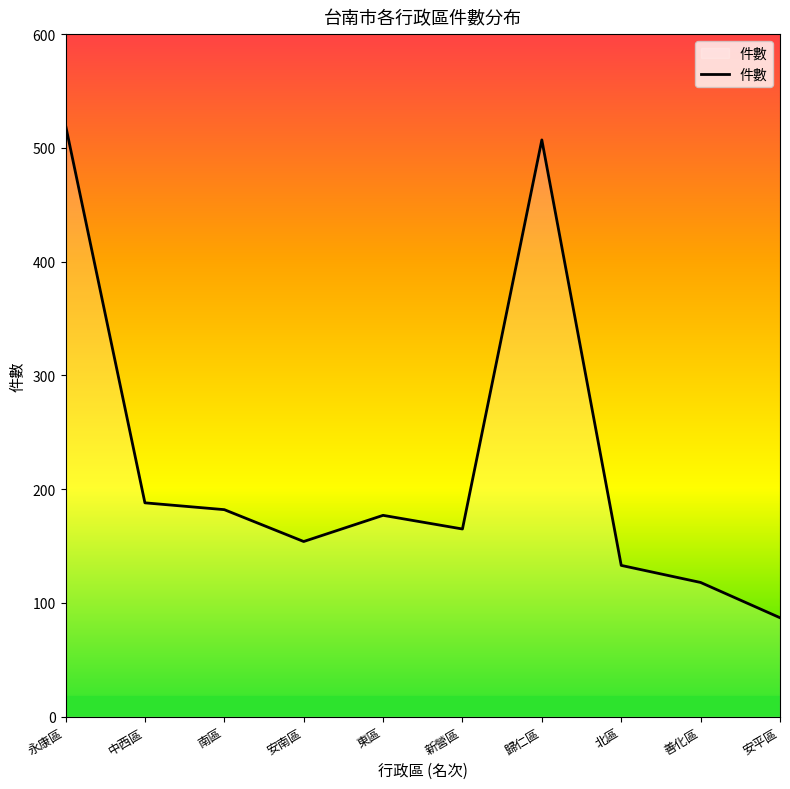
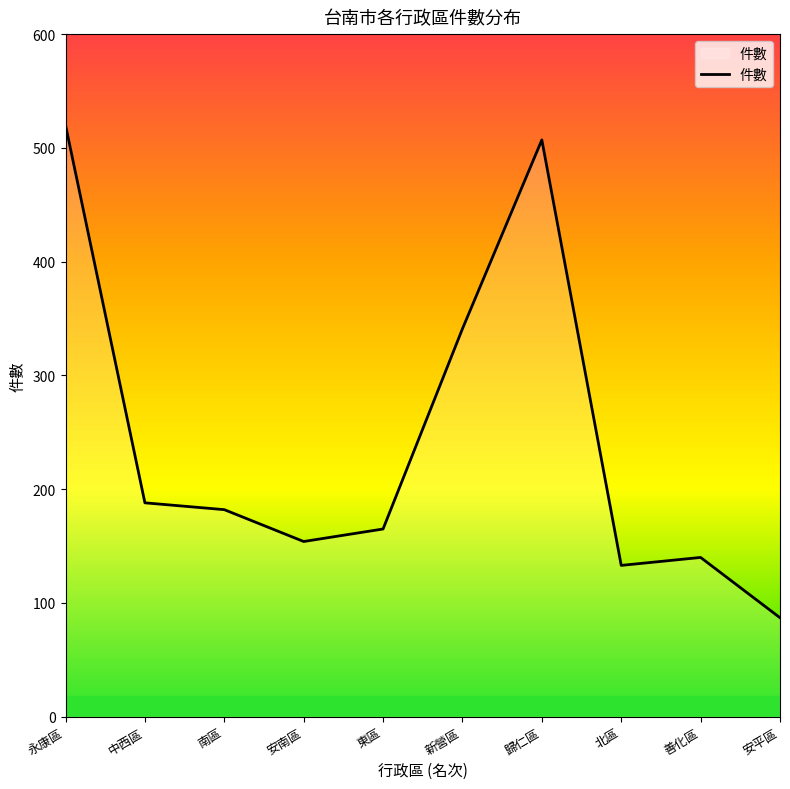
東區: 177 -> 165
新營區: 165 -> 341
善化區: 118 -> 140
